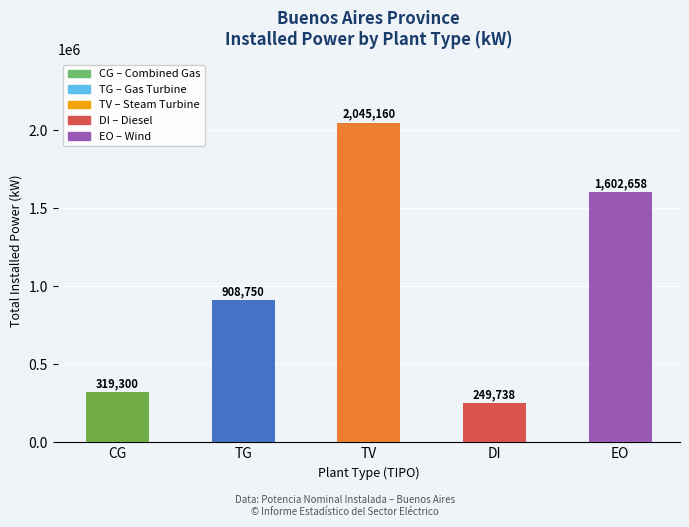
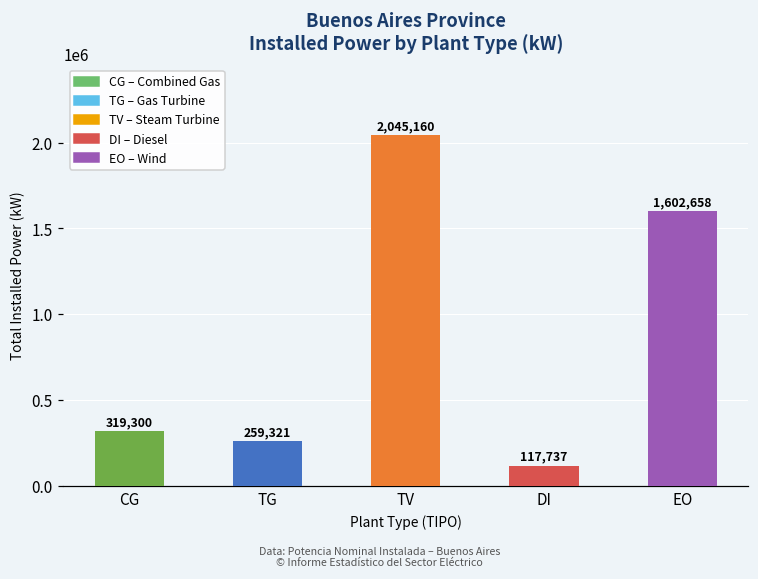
TG: 908,750 -> 259,321
DI: 249,738 -> 117,737
